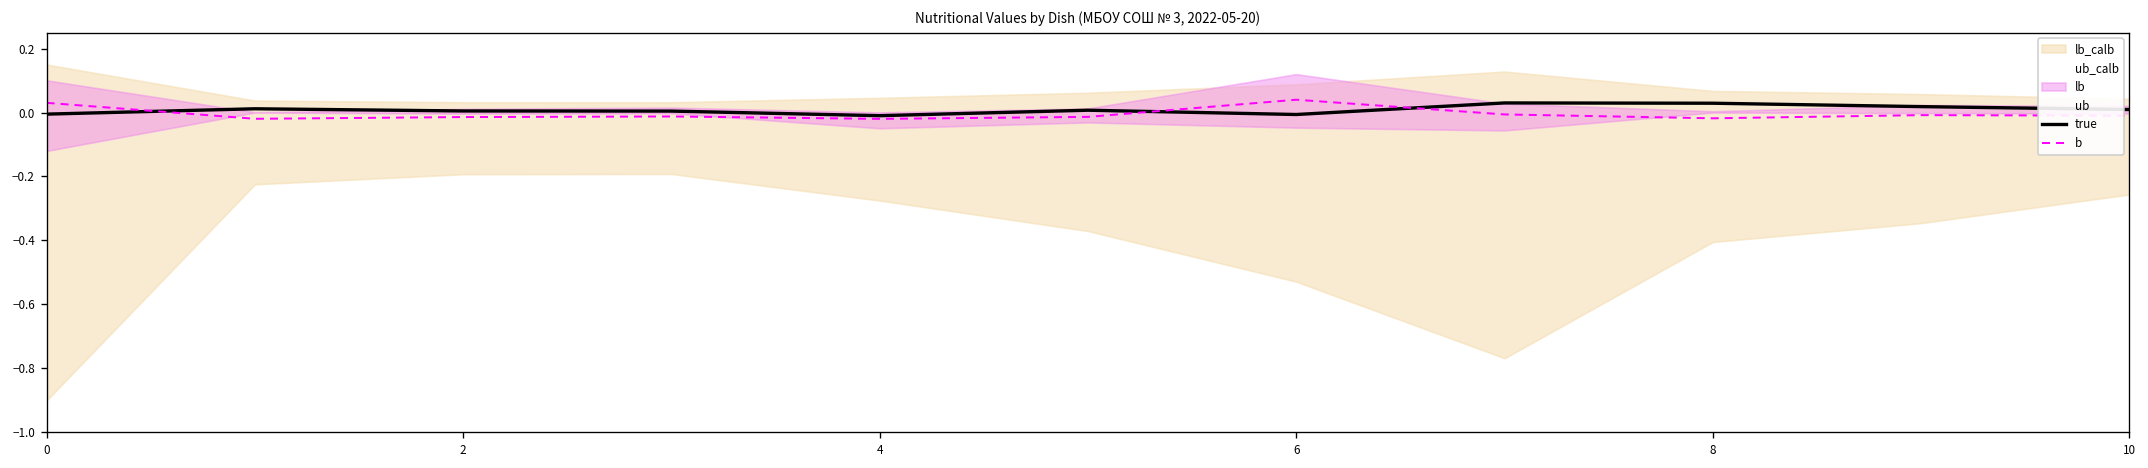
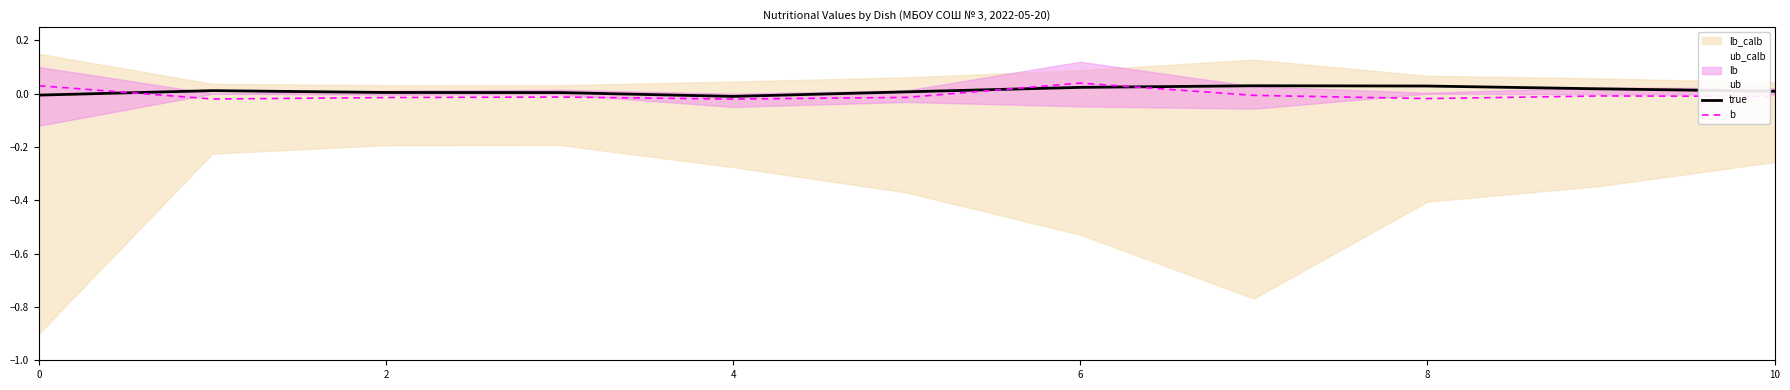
true, 6: -0.01 -> 0.02
